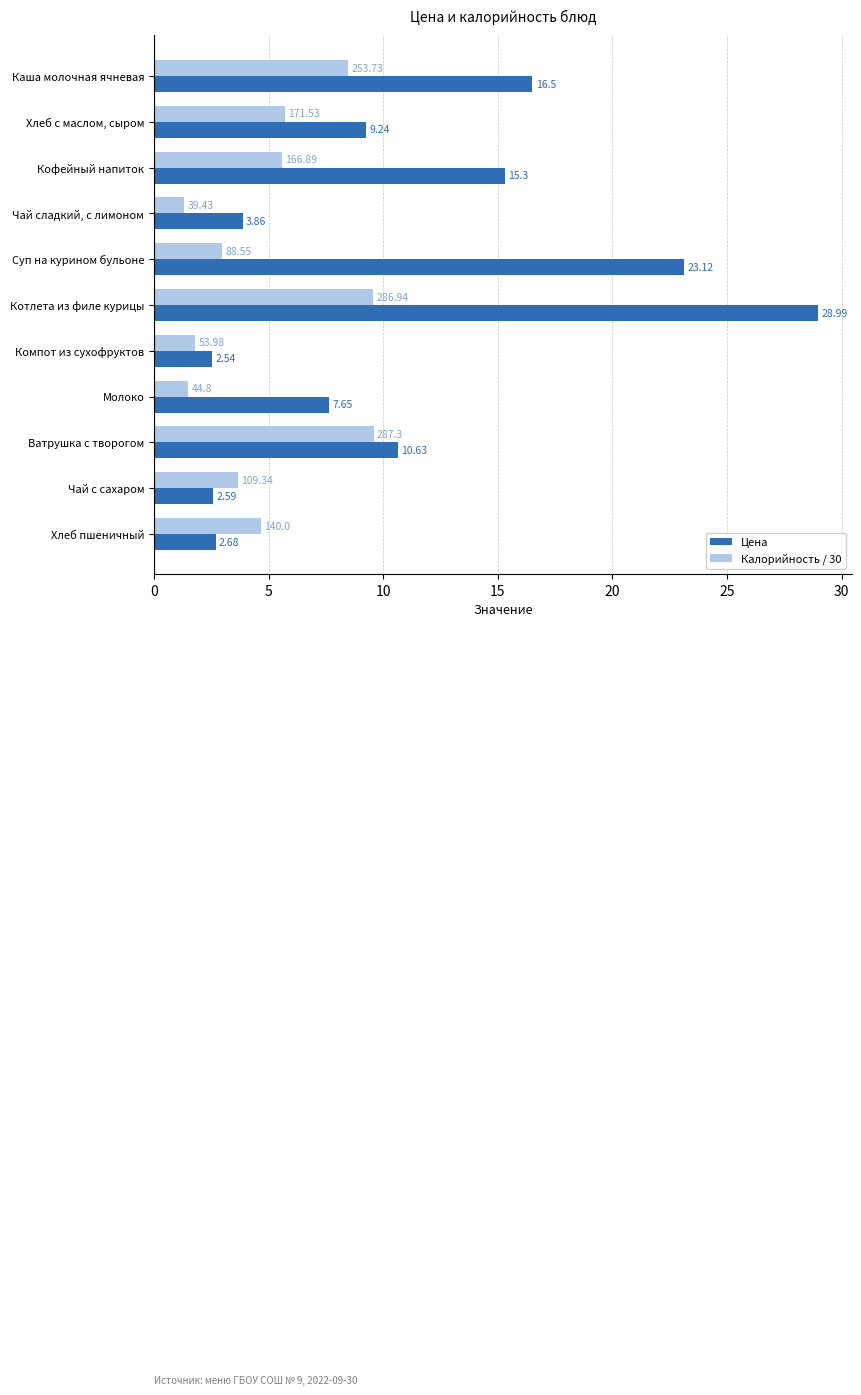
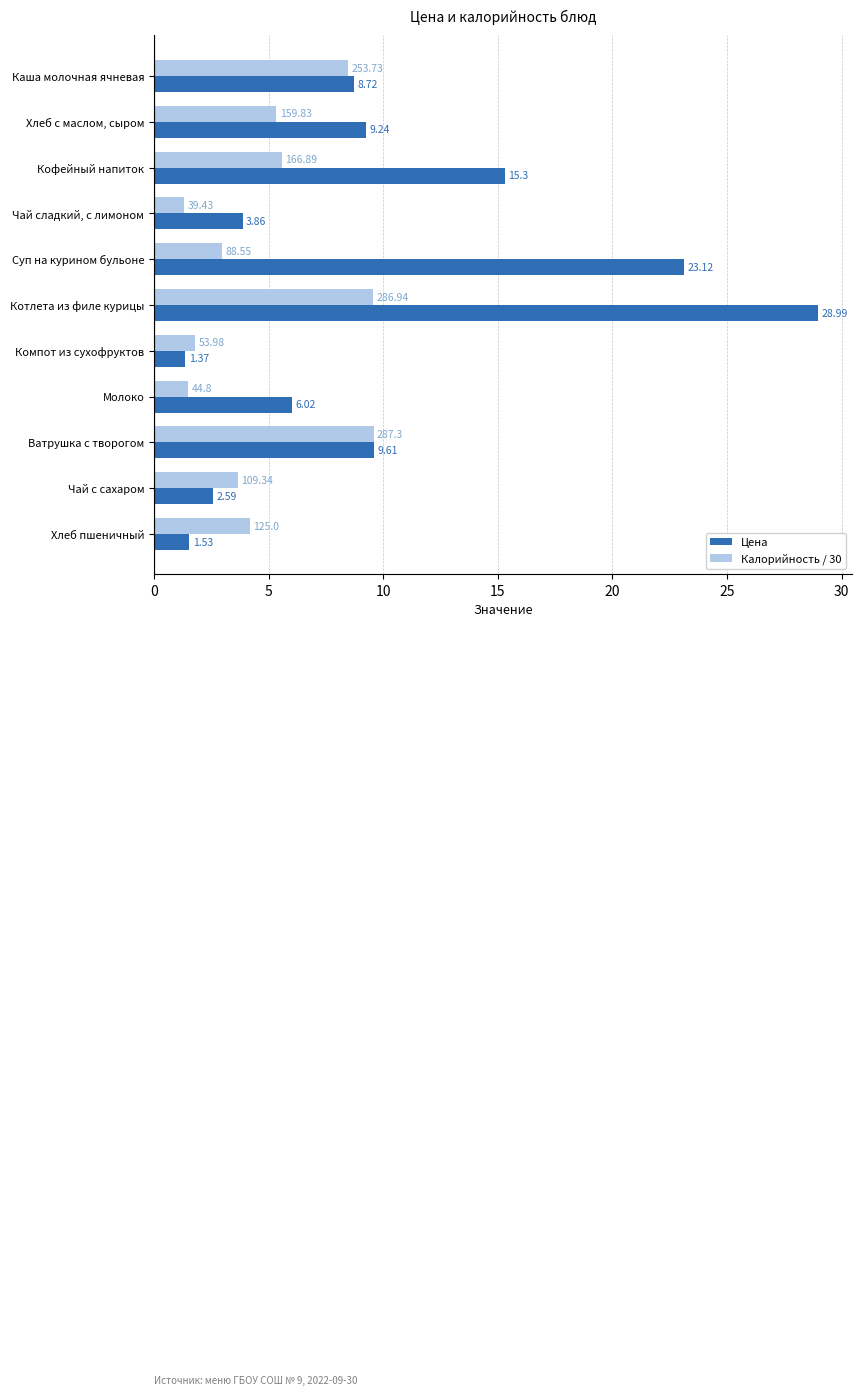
Цена, Каша молочная ячневая: 16.5 -> 8.72
Калорийность / 30, Хлеб с маслом, сыром: 171.53 -> 159.83
Цена, Компот из сухофруктов: 2.54 -> 1.37
Цена, Молоко: 7.65 -> 6.02
Цена, Ватрушка с творогом: 10.63 -> 9.61
Калорийность / 30, Хлеб пшеничный: 140.0 -> 125.0
Цена, Хлеб пшеничный: 2.68 -> 1.53
